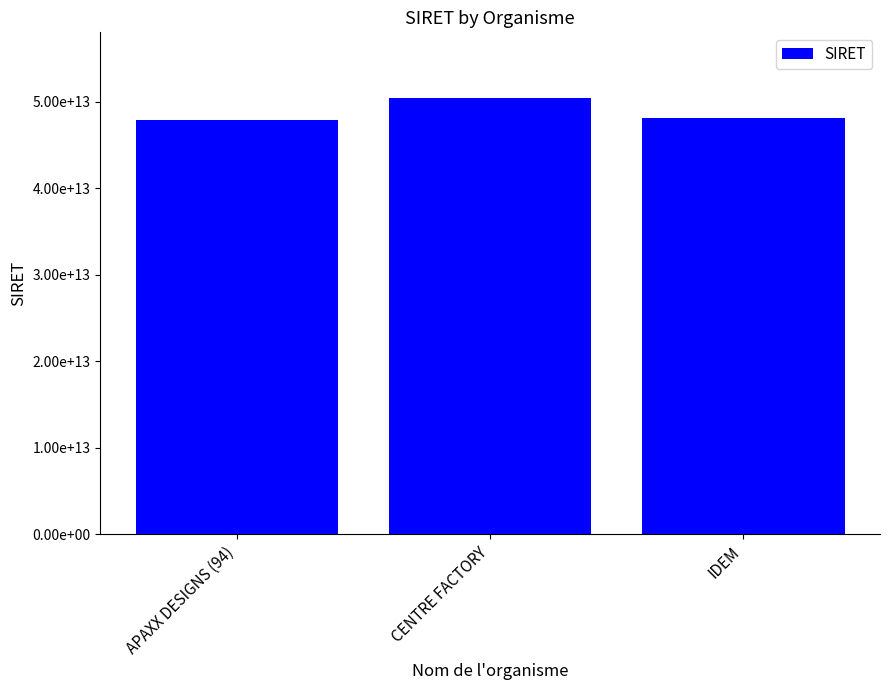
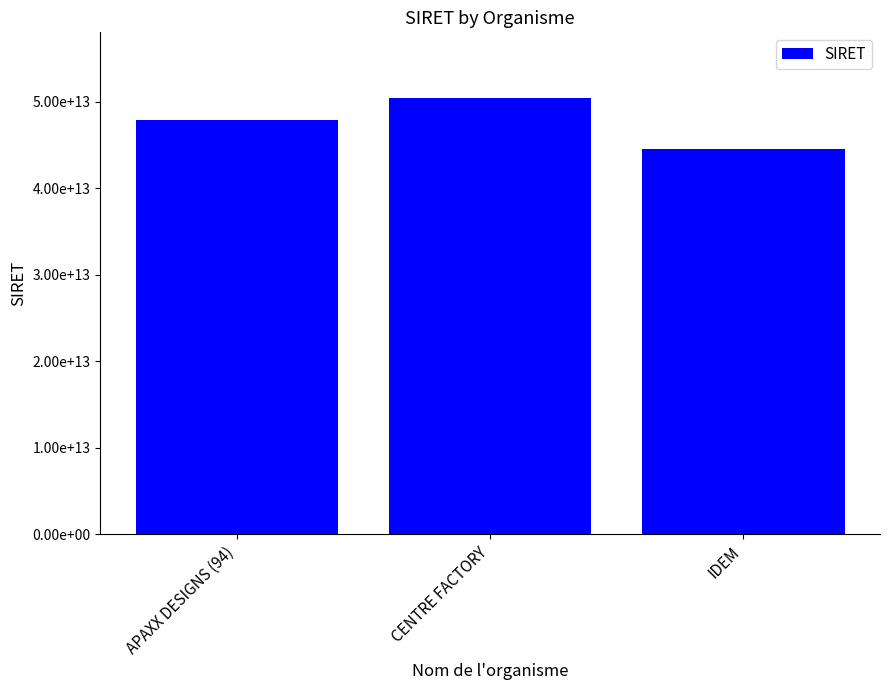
IDEM: 48000000000000 -> 45000000000000
